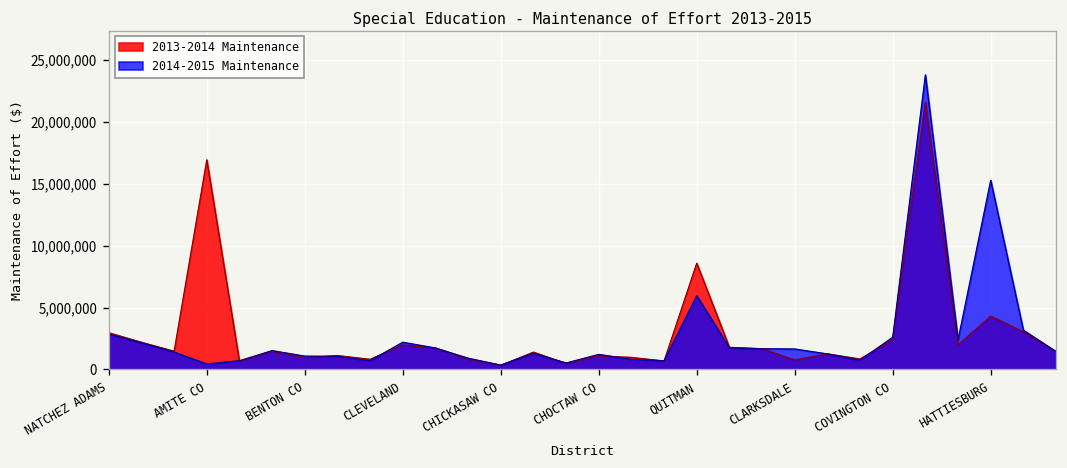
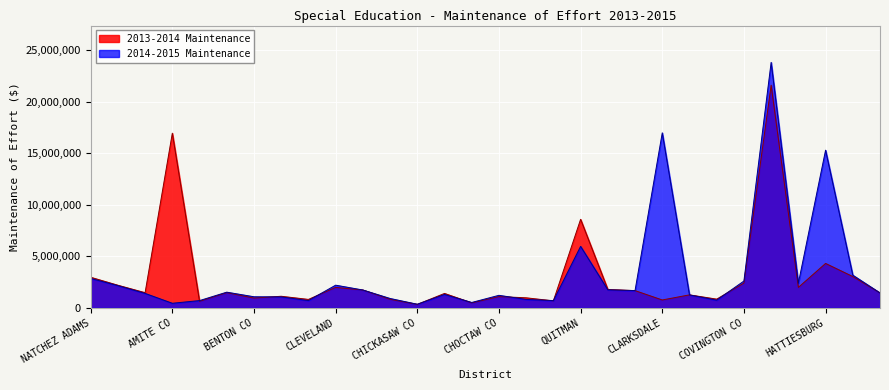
2014-2015 Maintenance, CLARKSDALE: 1,700,000 -> 17,000,000
